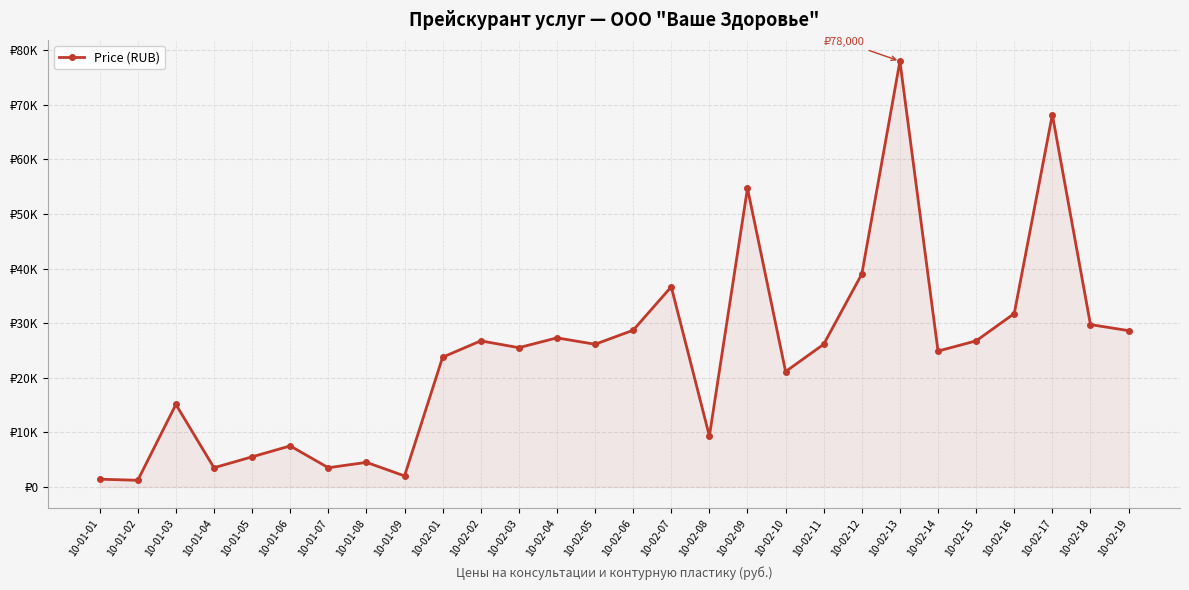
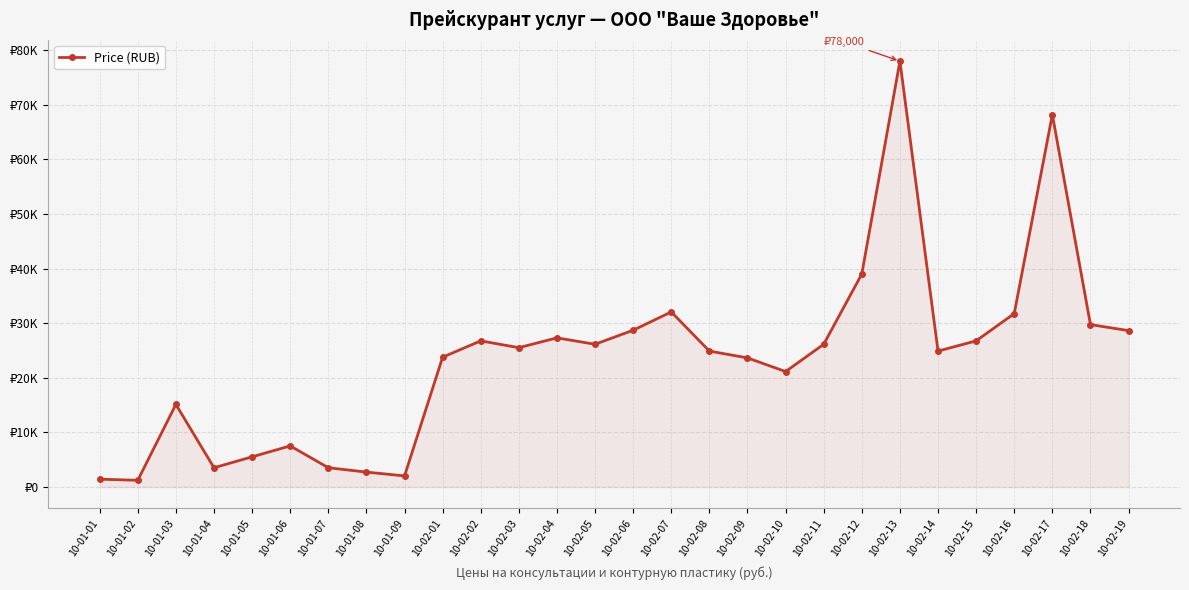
10-01-08: ₽4000 -> ₽3000
10-02-07: ₽37000 -> ₽32000
10-02-08: ₽9000 -> ₽25000
10-02-09: ₽55000 -> ₽24000
